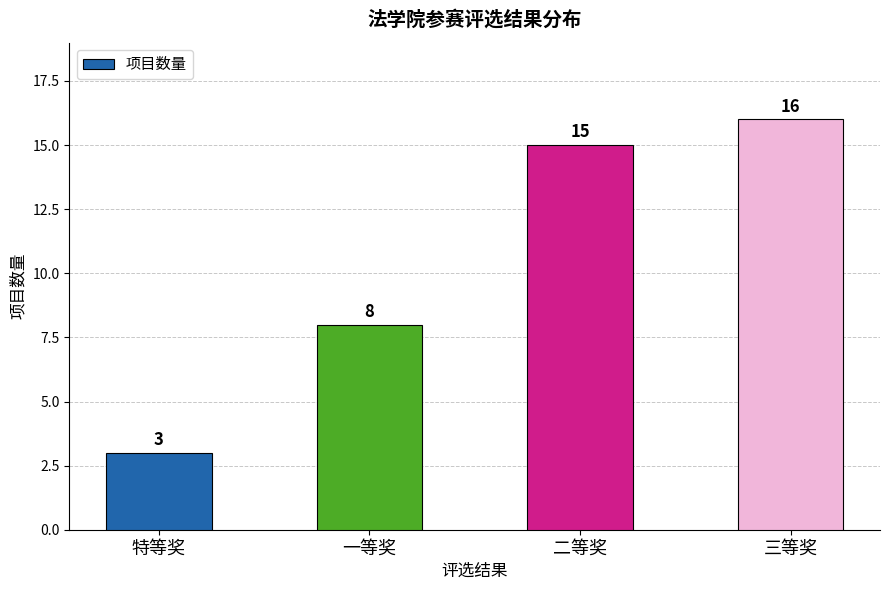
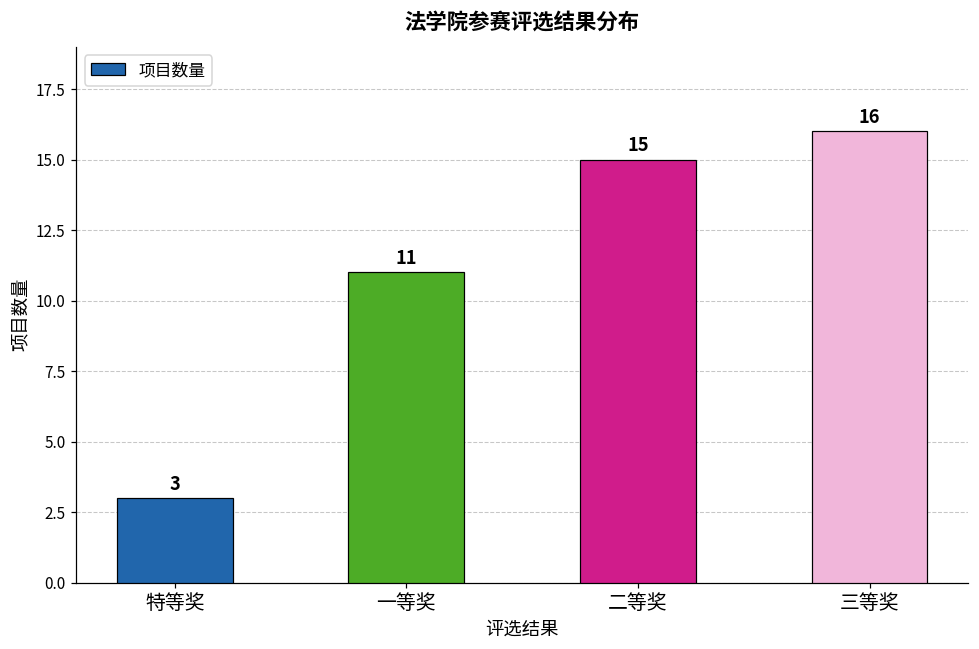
一等奖: 8 -> 11
